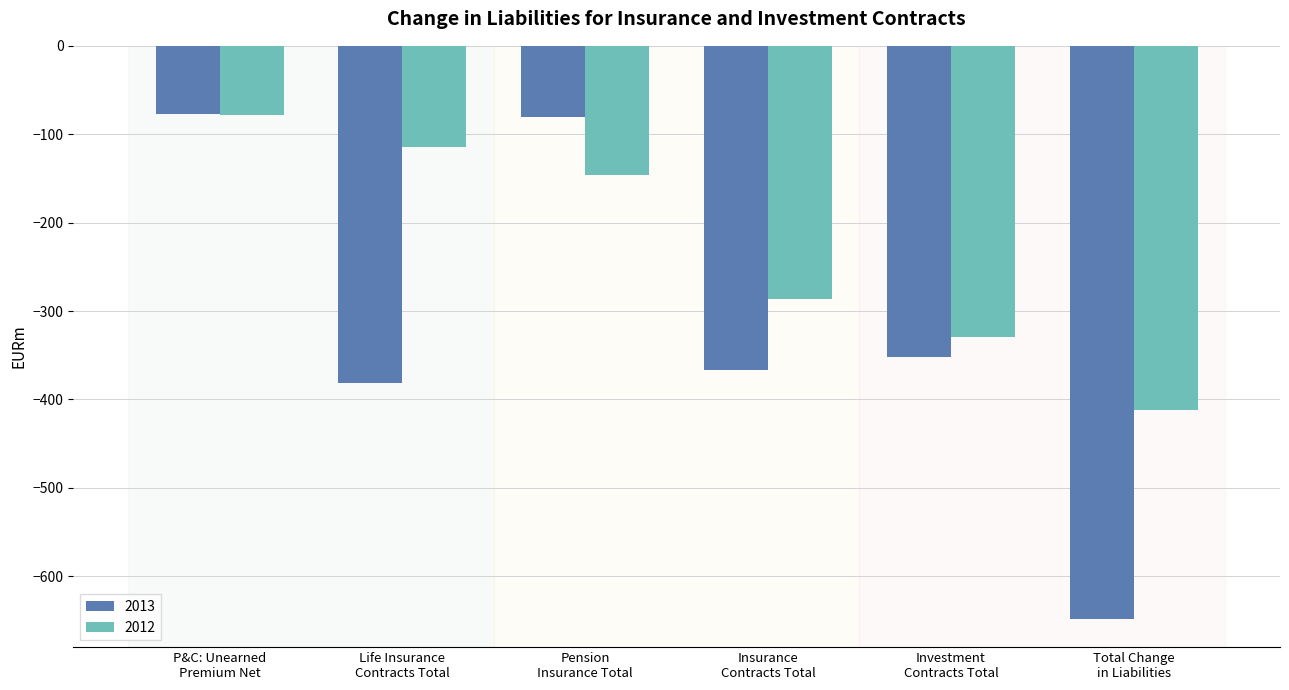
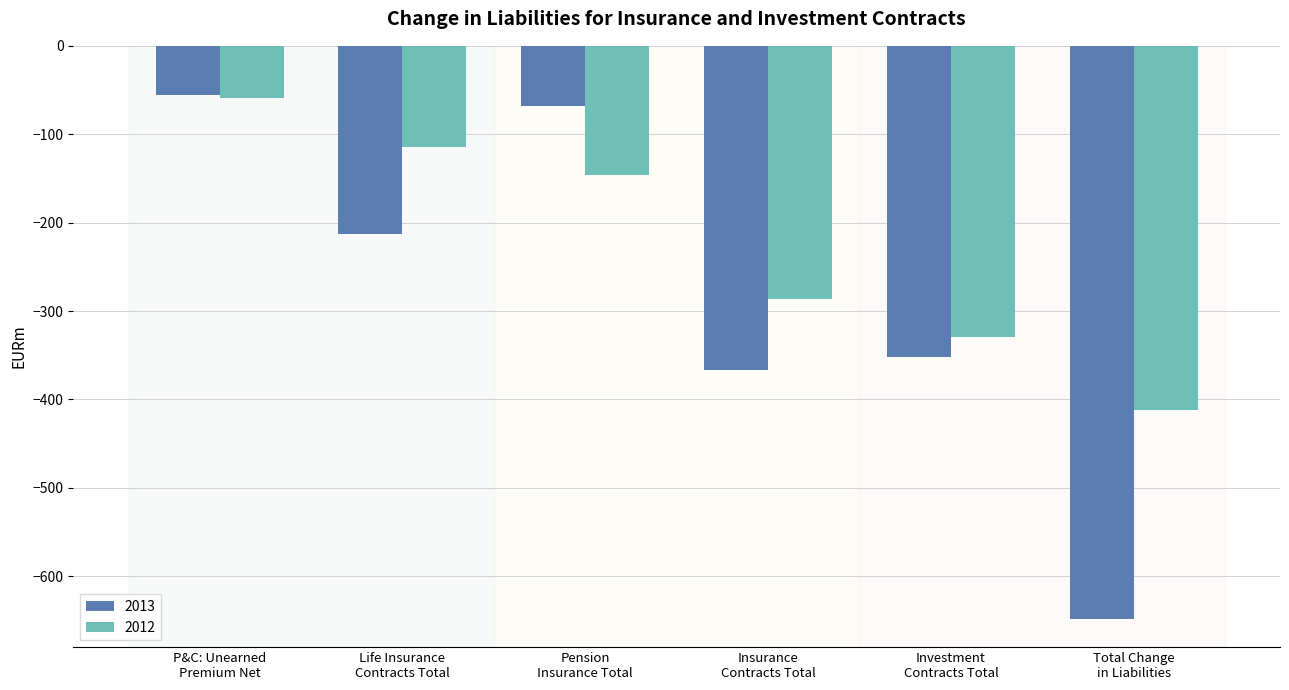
2013, P&C: Unearned Premium Net: -80 -> -60
2012, P&C: Unearned Premium Net: -80 -> -60
2013, Life Insurance Contracts Total: -380 -> -210
2013, Pension Insurance Total: -80 -> -70
